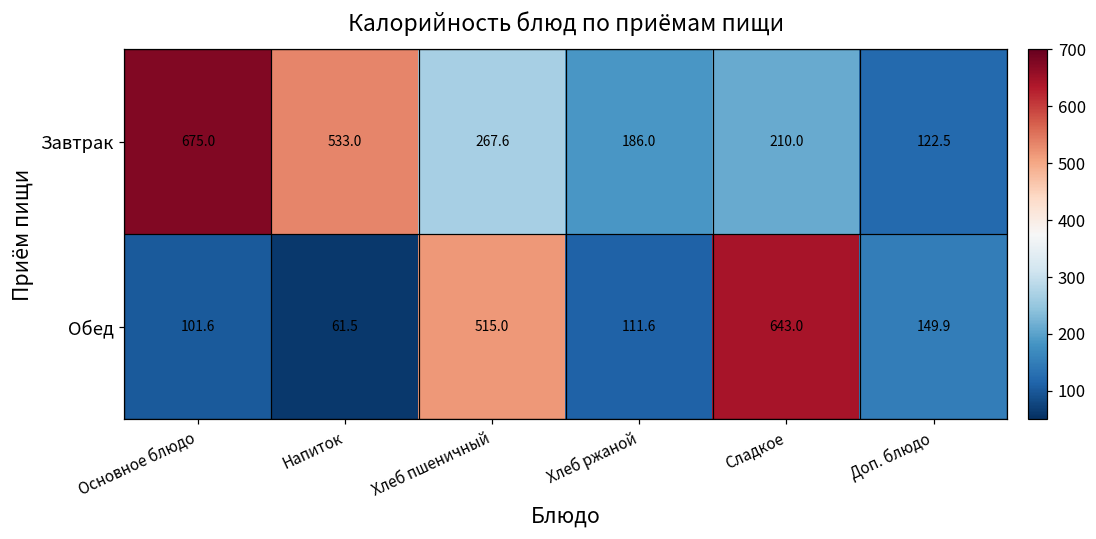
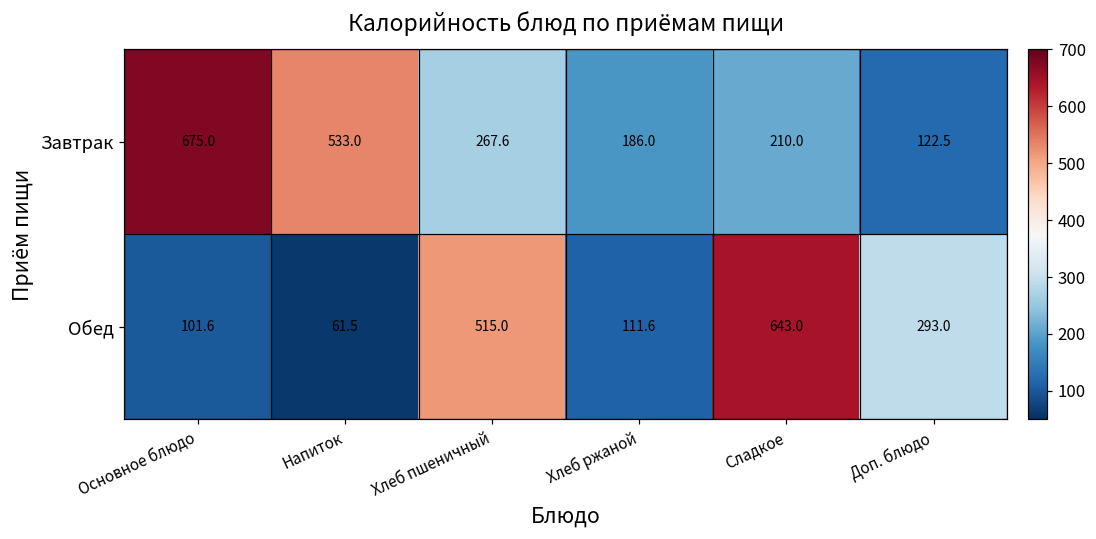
Обед, Доп. блюдо: 149.9 -> 293.0
